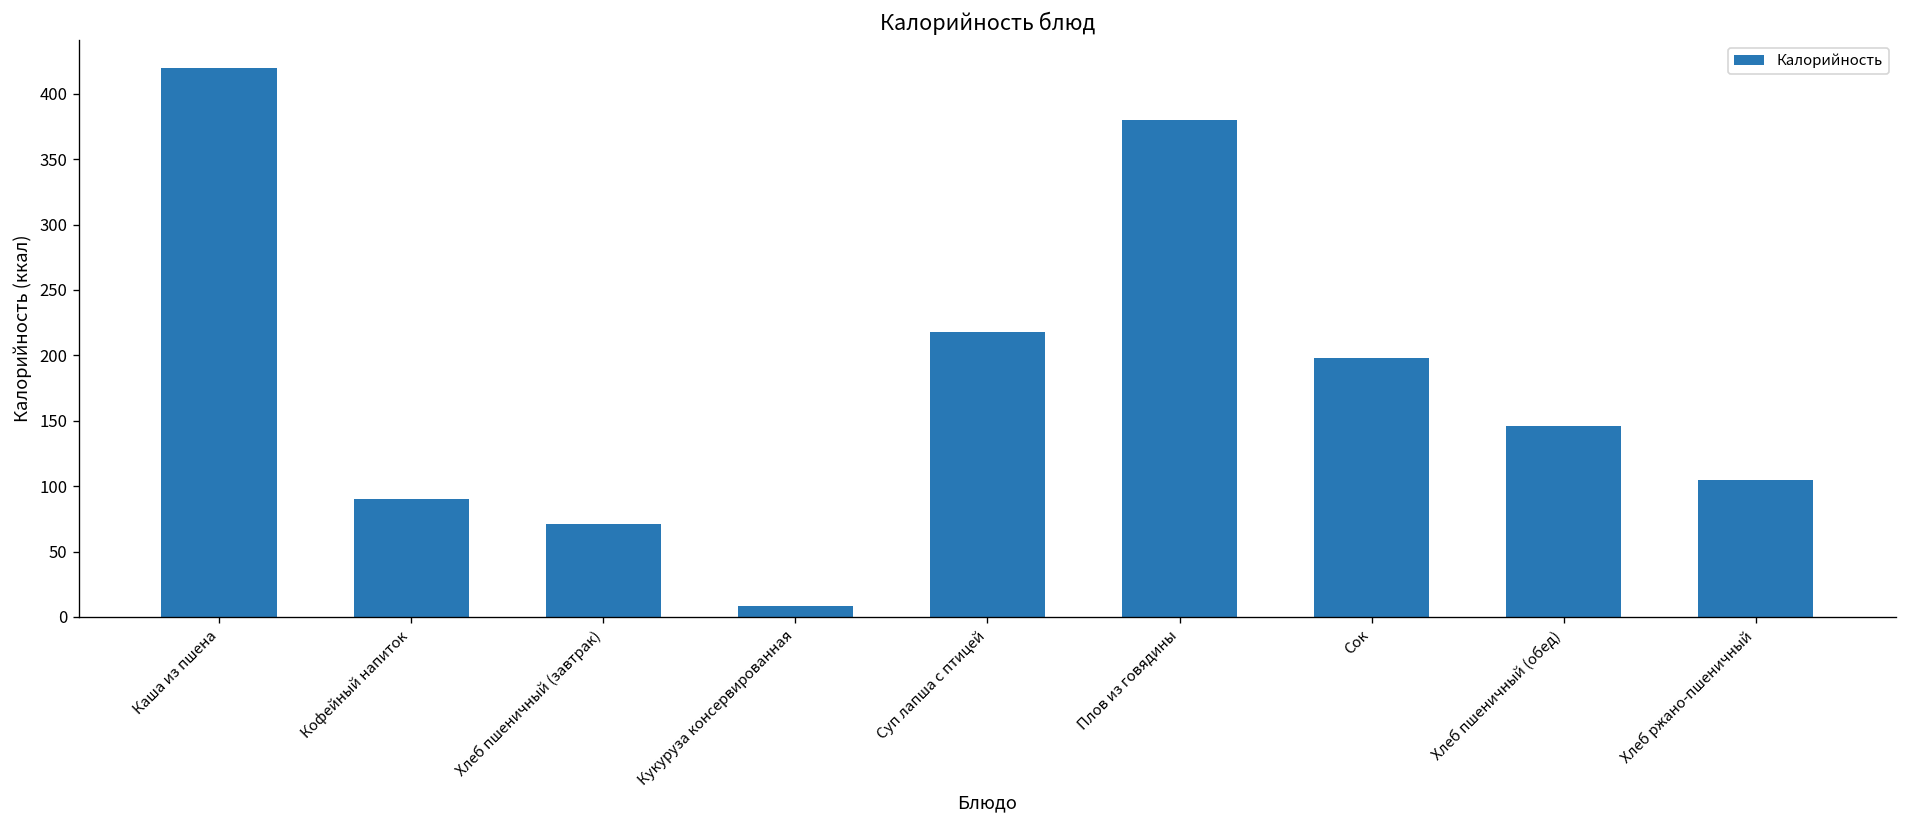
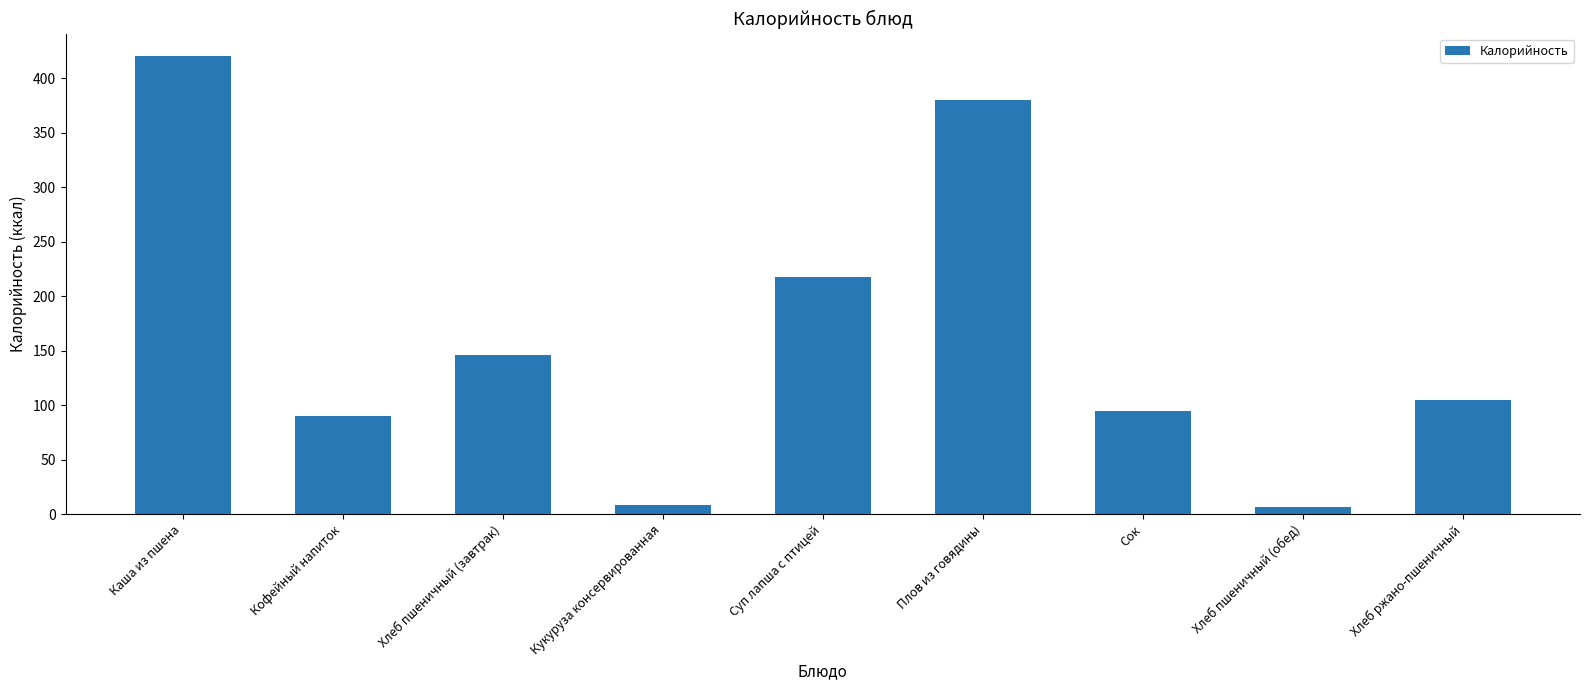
Хлеб пшеничный (завтрак): 71 -> 146
Сок: 198 -> 95
Хлеб пшеничный (обед): 146 -> 7
